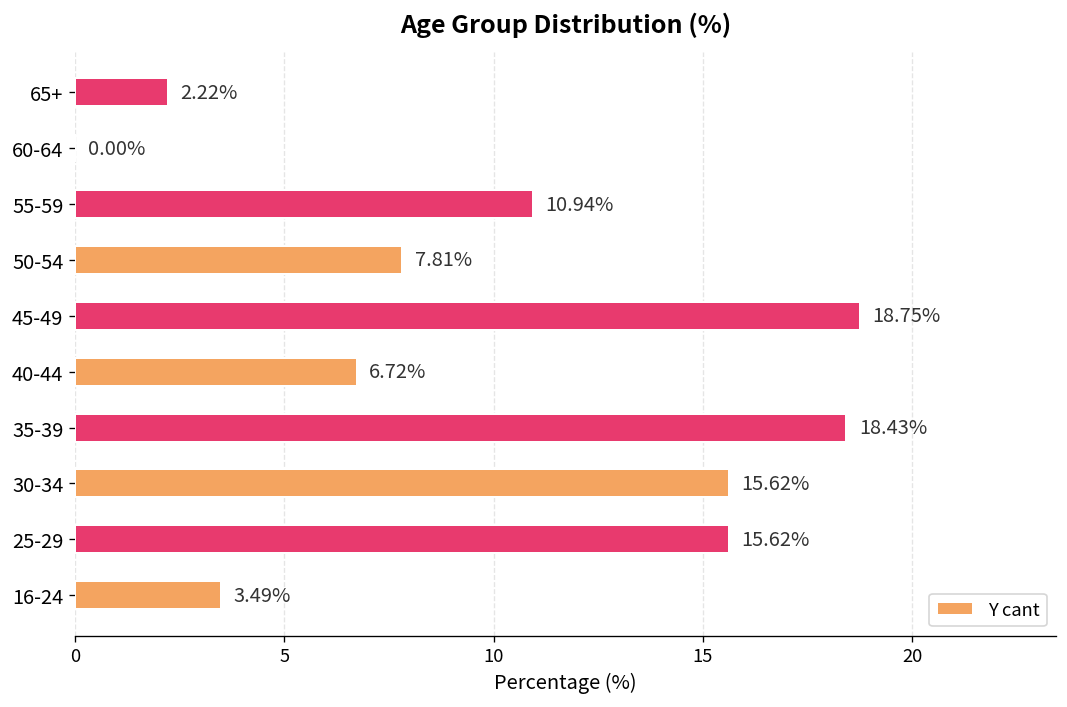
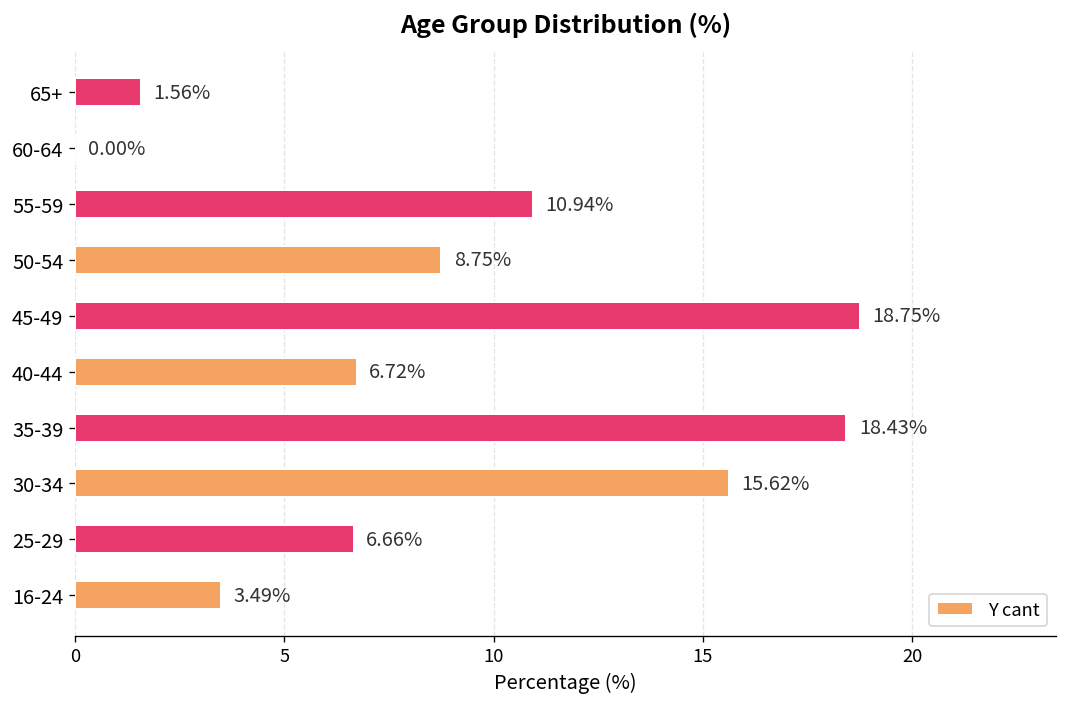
65+: 2.22% -> 1.56%
50-54: 7.81% -> 8.75%
25-29: 15.62% -> 6.66%
